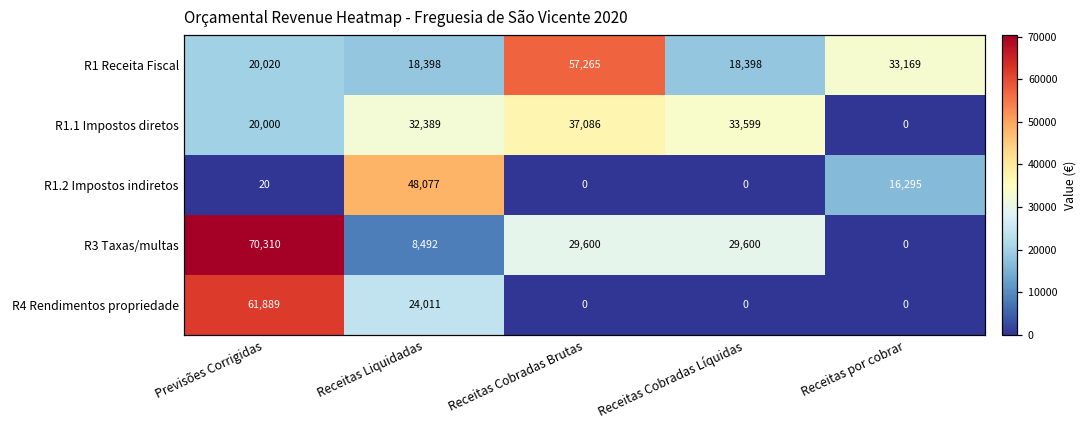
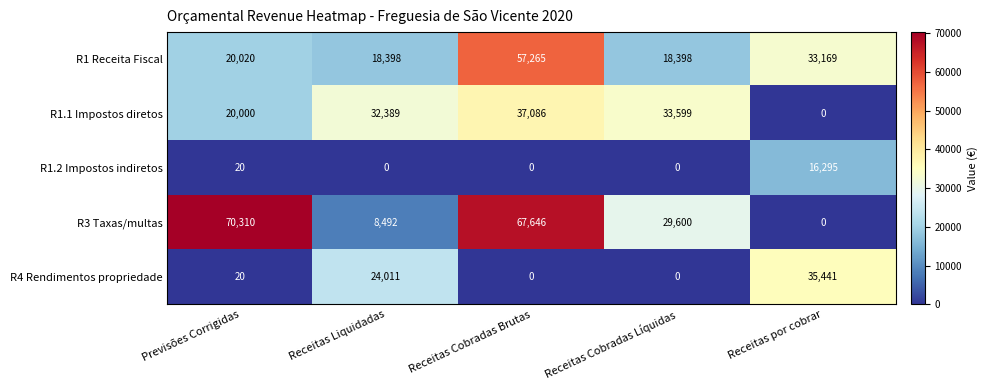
R1.2 Impostos indiretos, Receitas Liquidadas: 48,077 -> 0
R3 Taxas/multas, Receitas Cobradas Brutas: 29,600 -> 67,646
R4 Rendimentos propriedade, Previsões Corrigidas: 61,889 -> 20
R4 Rendimentos propriedade, Receitas por cobrar: 0 -> 35,441
